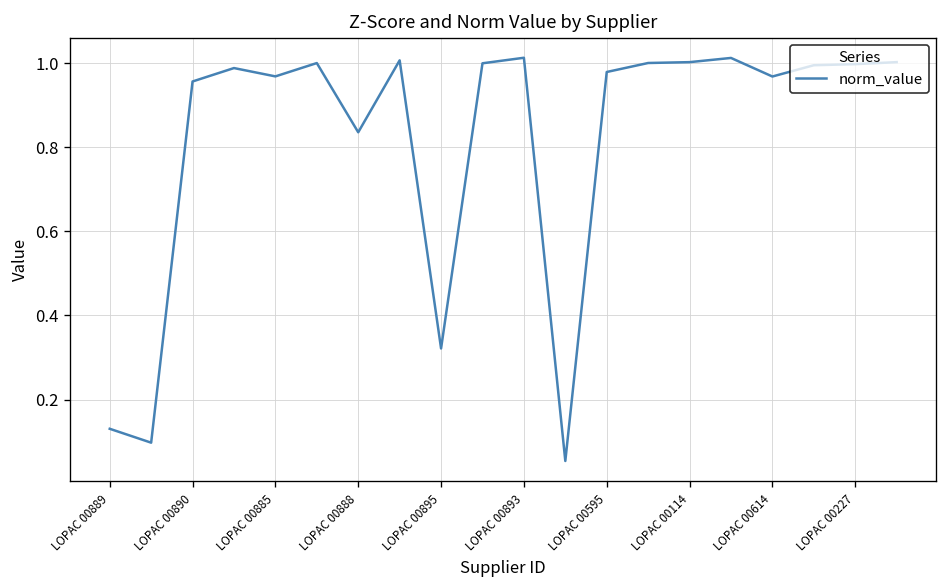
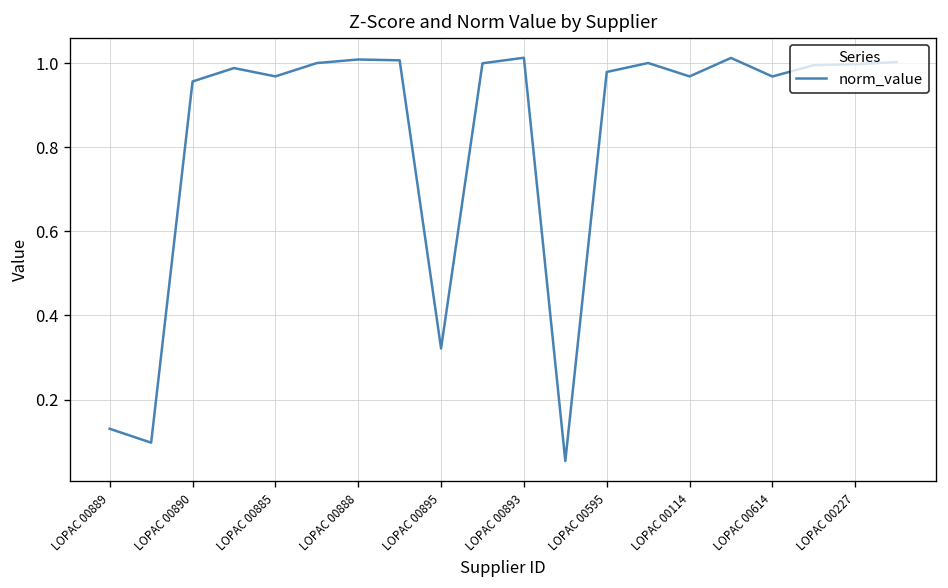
LOPAC 00888: 0.84 -> 1.01
LOPAC 00114: 1.00 -> 0.97
